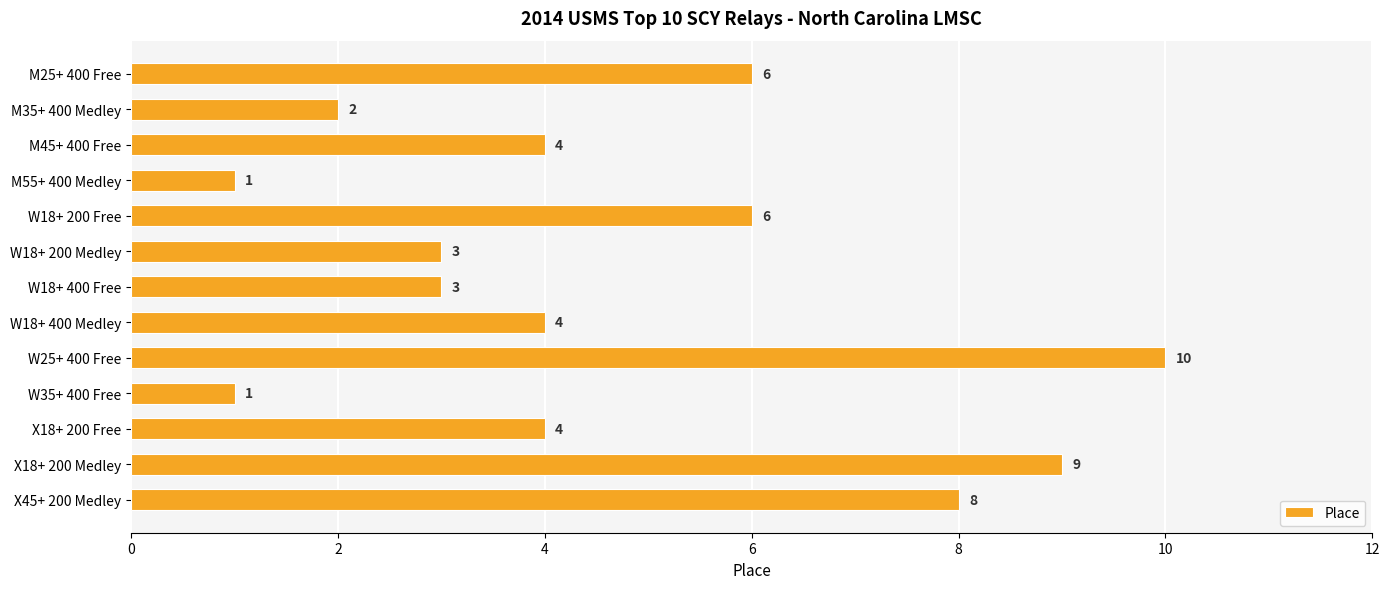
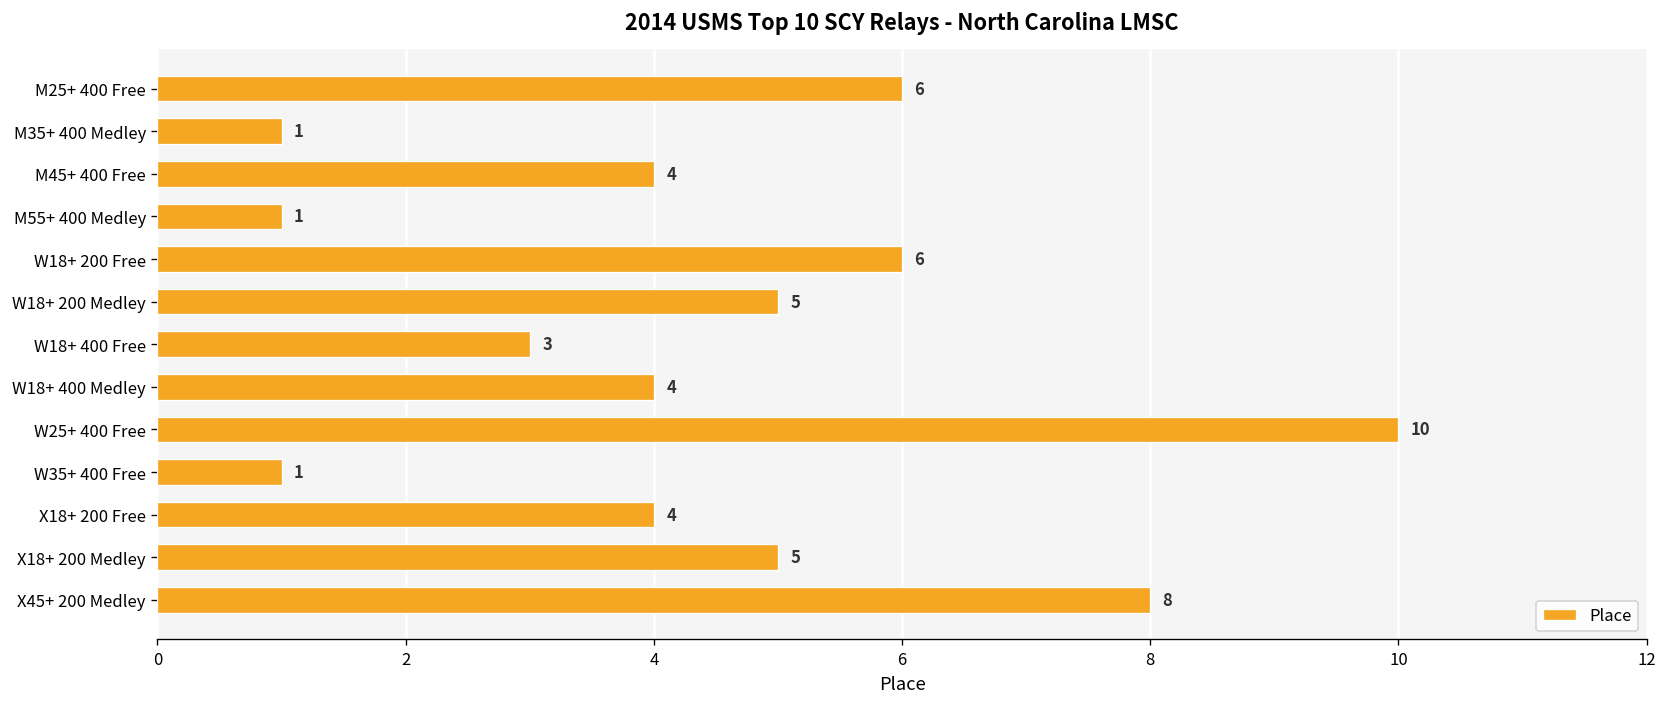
M35+ 400 Medley: 2 -> 1
W18+ 200 Medley: 3 -> 5
X18+ 200 Medley: 9 -> 5
